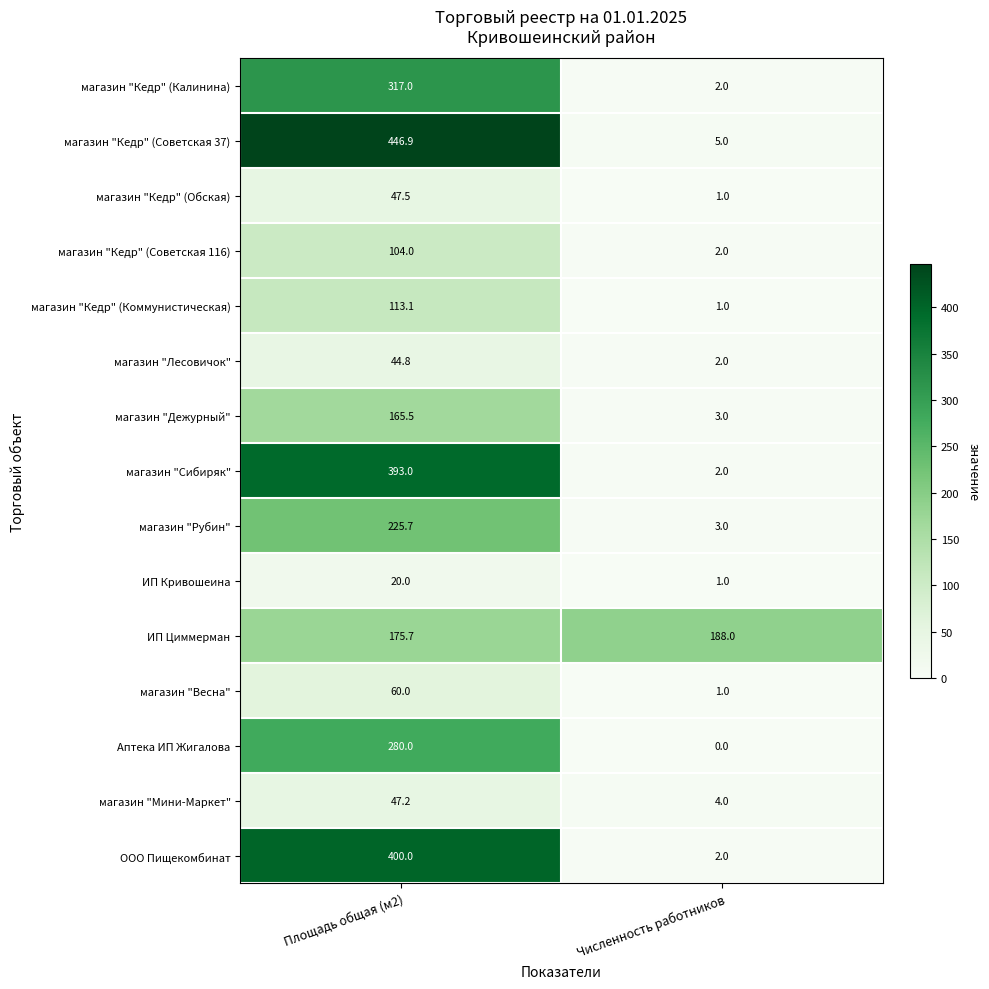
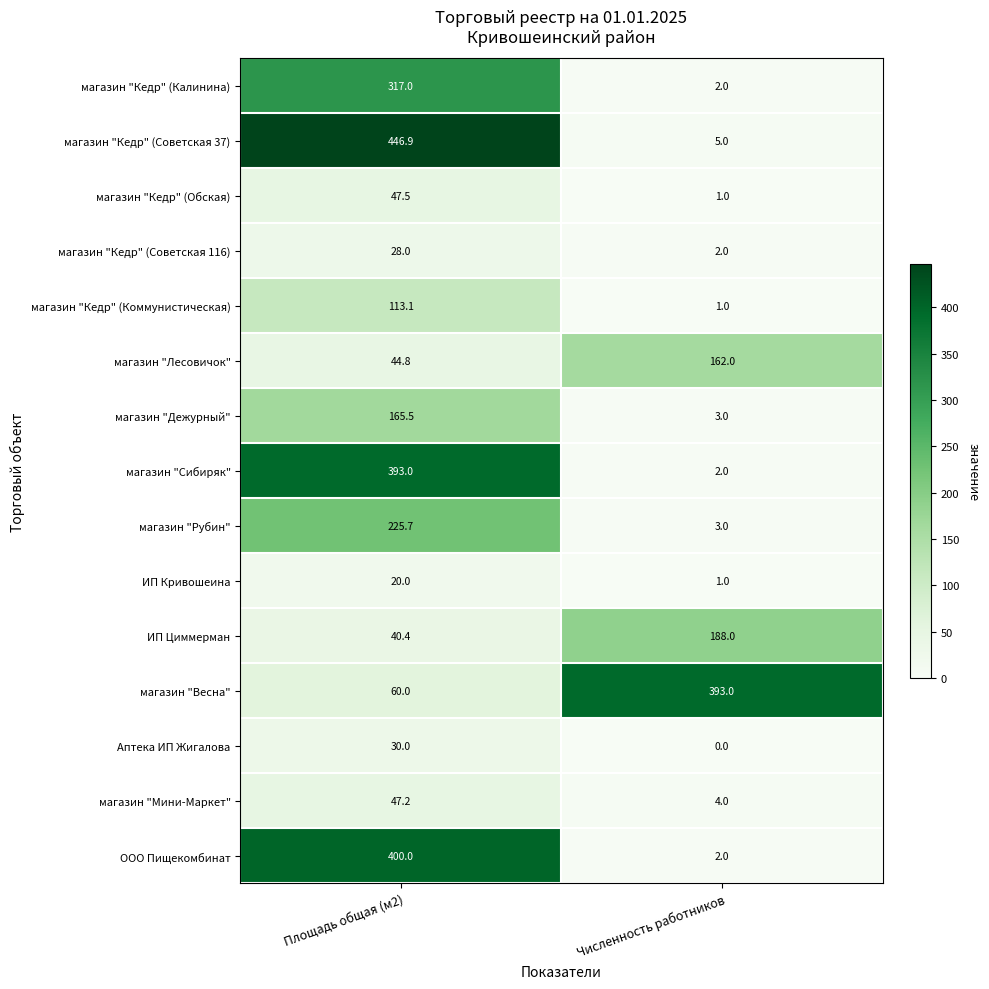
магазин "Кедр" (Советская 116), Площадь общая (м2): 104.0 -> 28.0
магазин "Лесовичок", Численность работников: 2.0 -> 162.0
ИП Циммерман, Площадь общая (м2): 175.7 -> 40.4
магазин "Весна", Численность работников: 1.0 -> 393.0
Аптека ИП Жигалова, Площадь общая (м2): 280.0 -> 30.0
